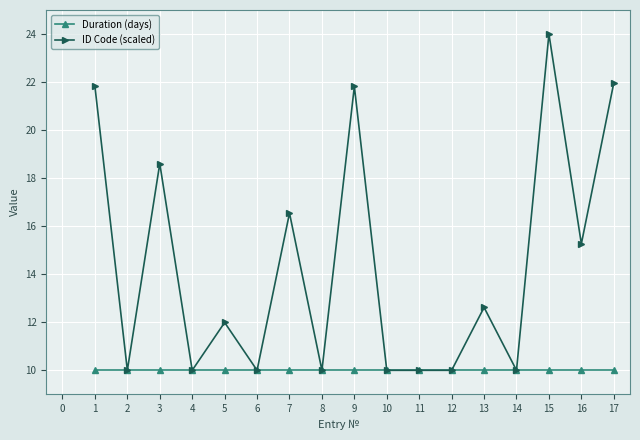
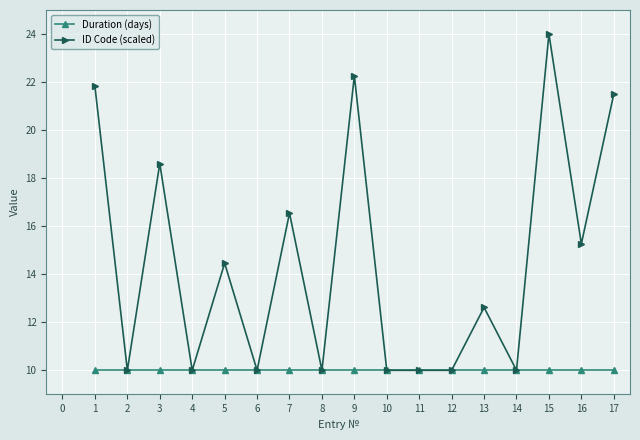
ID Code (scaled), 5: 12.0 -> 14.5
ID Code (scaled), 9: 21.8 -> 22.3
ID Code (scaled), 17: 22.0 -> 21.5
